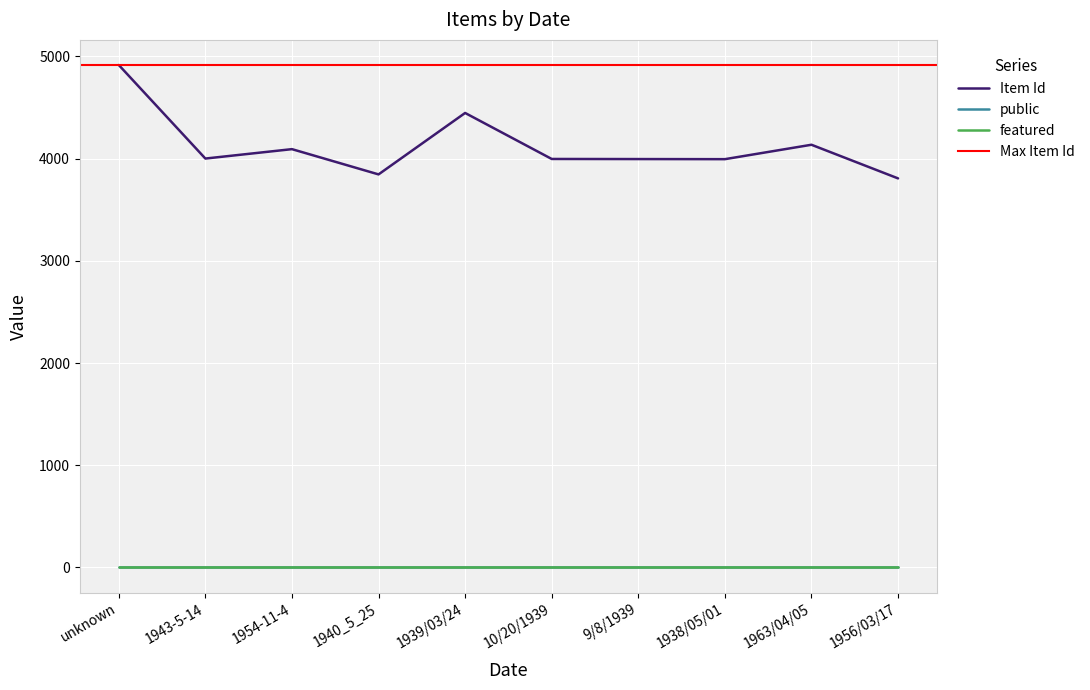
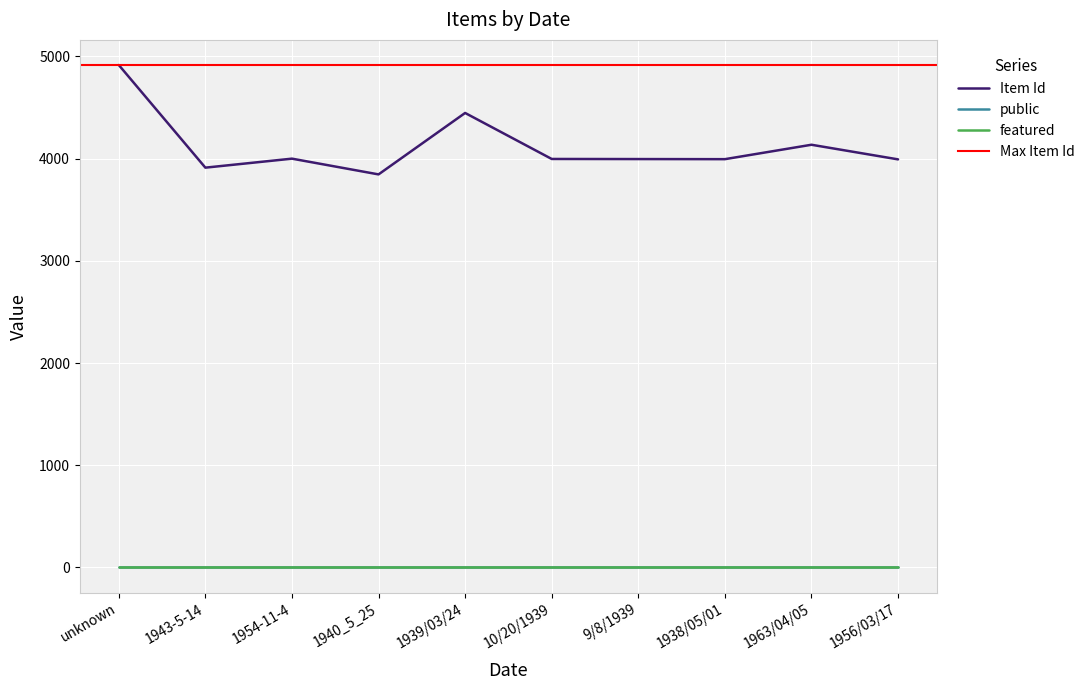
Item Id, 1943-5-14: 4000 -> 3910
Item Id, 1954-11-4: 4090 -> 4000
Item Id, 1956/03/17: 3810 -> 3990
